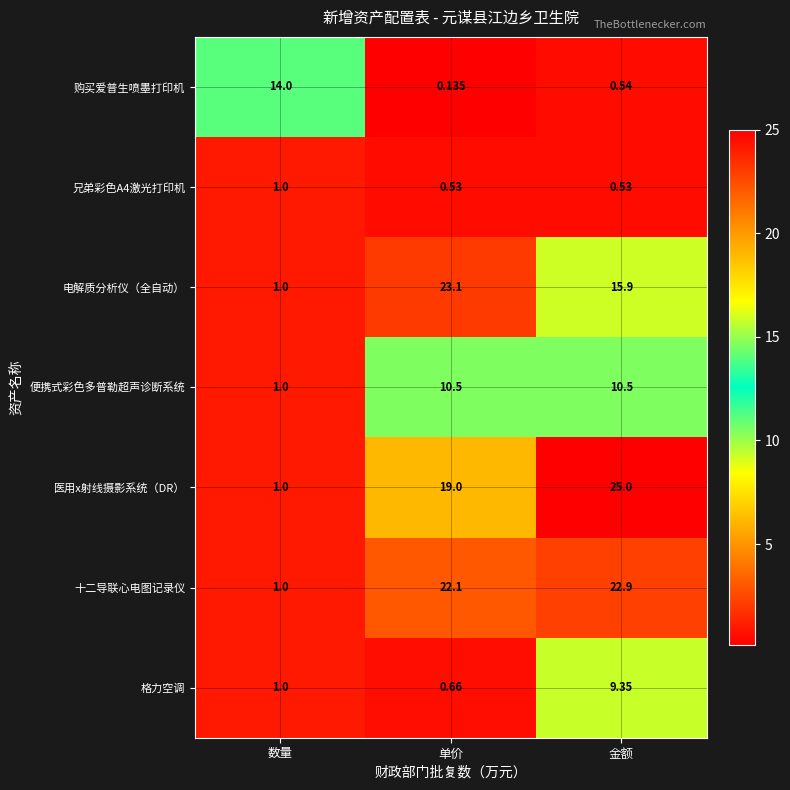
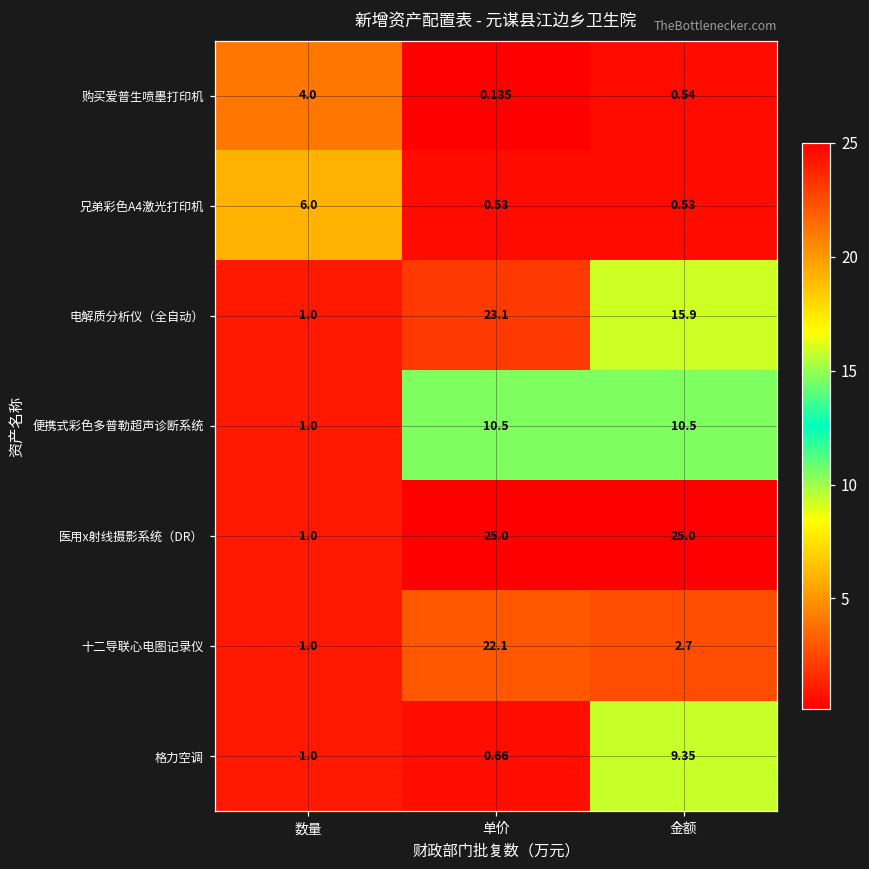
购买爱普生喷墨打印机, 数量: 14.0 -> 4.0
兄弟彩色A4激光打印机, 数量: 1.0 -> 6.0
医用x射线摄影系统（DR）, 单价: 19.0 -> 25.0
十二导联心电图记录仪, 金额: 22.9 -> 2.7
